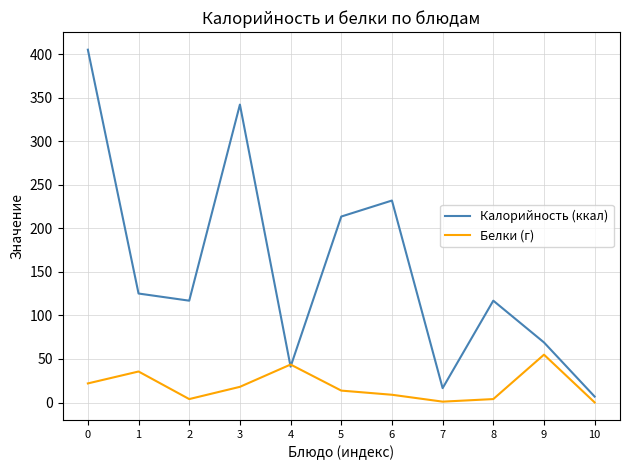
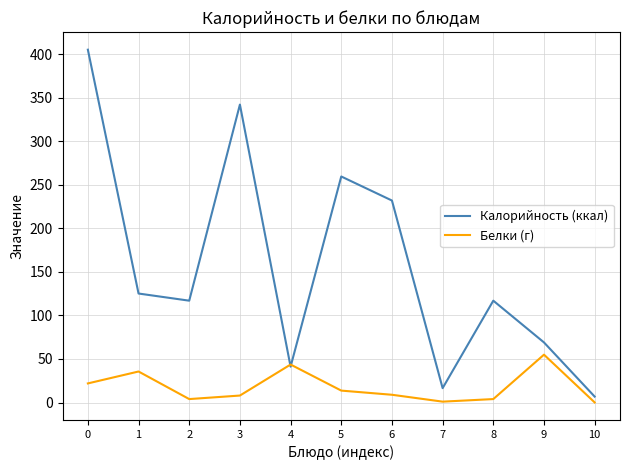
Белки (г), 3: 20 -> 10
Калорийность (ккал), 5: 210 -> 260
